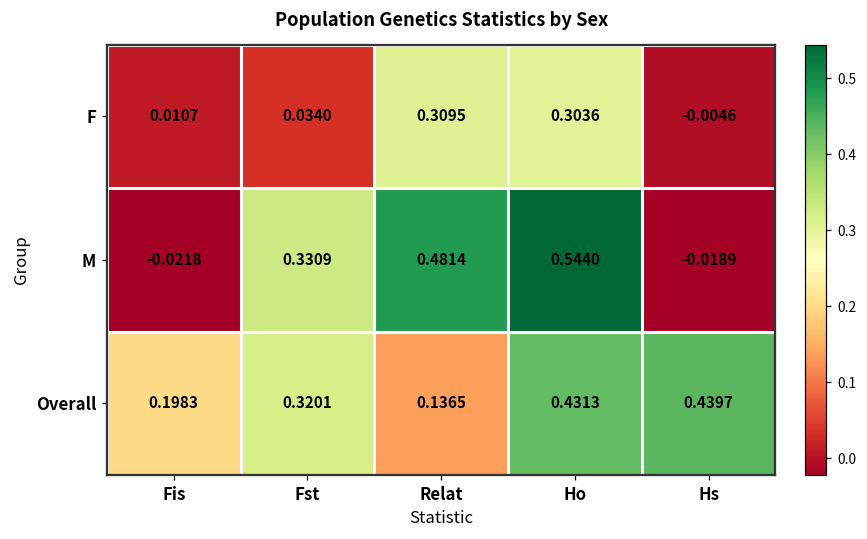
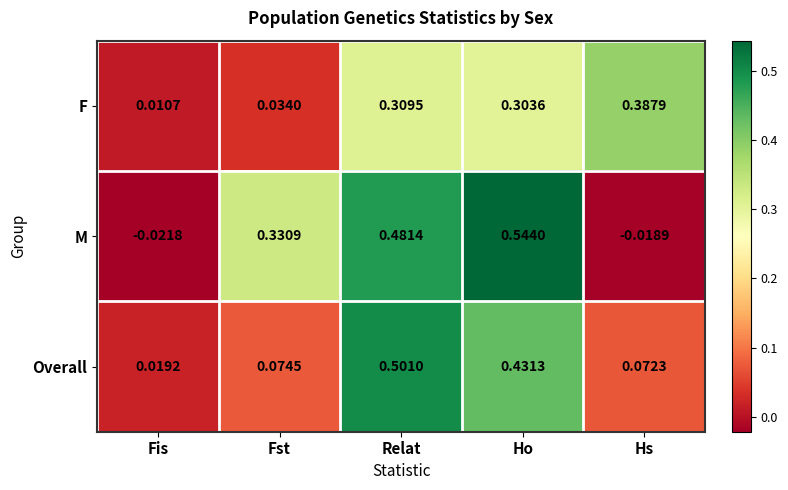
F, Hs: -0.0046 -> 0.3879
Overall, Fis: 0.1983 -> 0.0192
Overall, Fst: 0.3201 -> 0.0745
Overall, Relat: 0.1365 -> 0.5010
Overall, Hs: 0.4397 -> 0.0723
